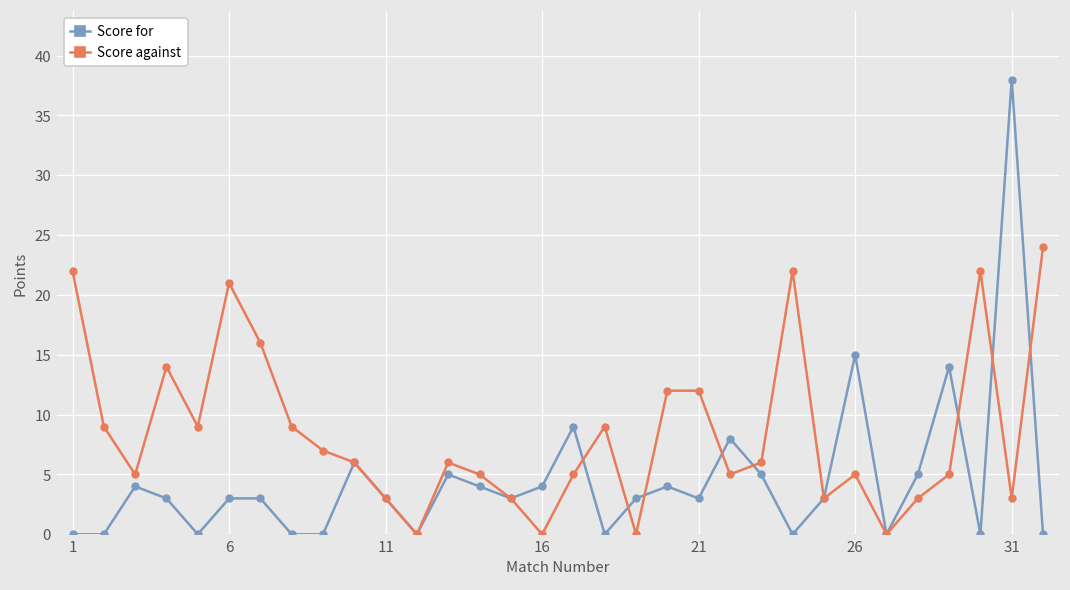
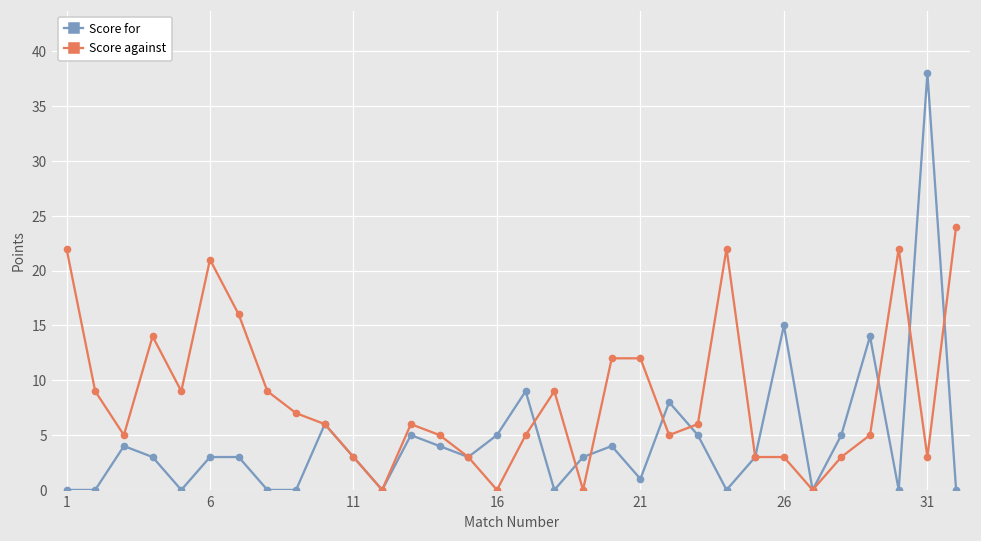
Score for, 16: 4 -> 5
Score for, 21: 3 -> 1
Score against, 26: 5 -> 3
